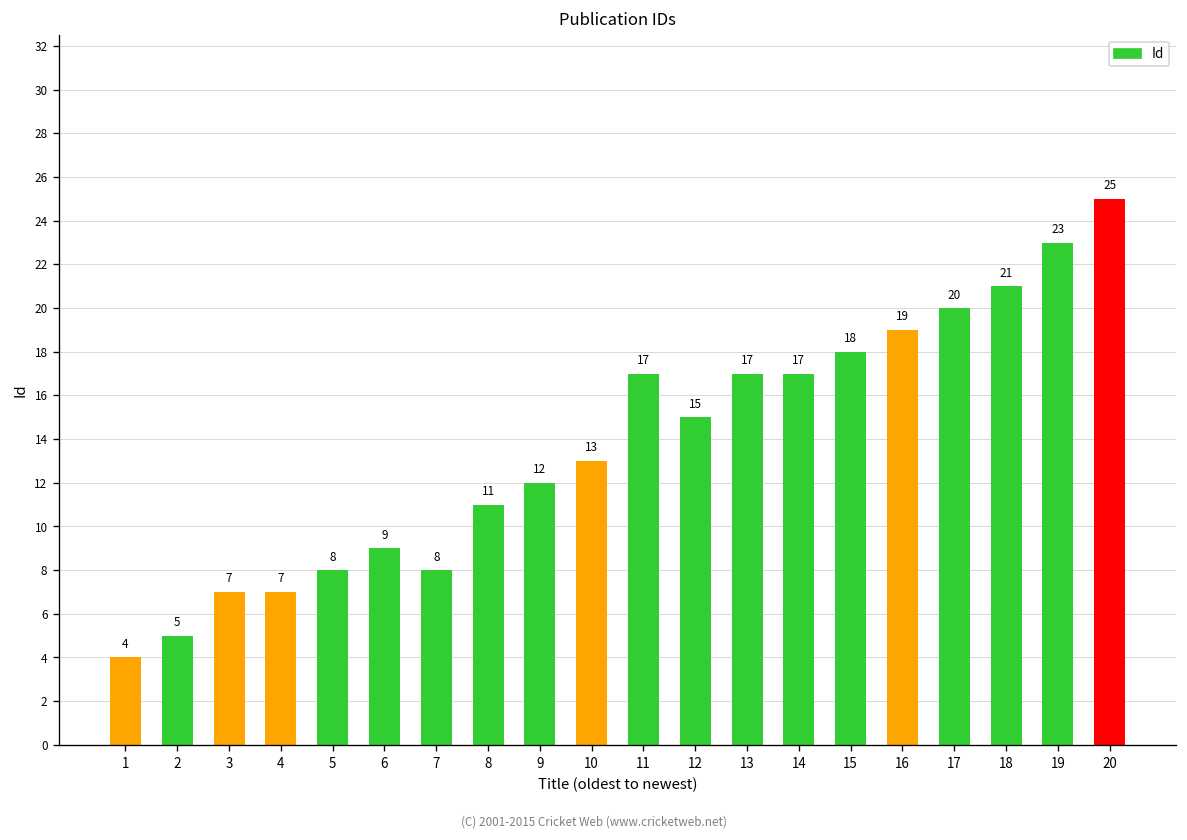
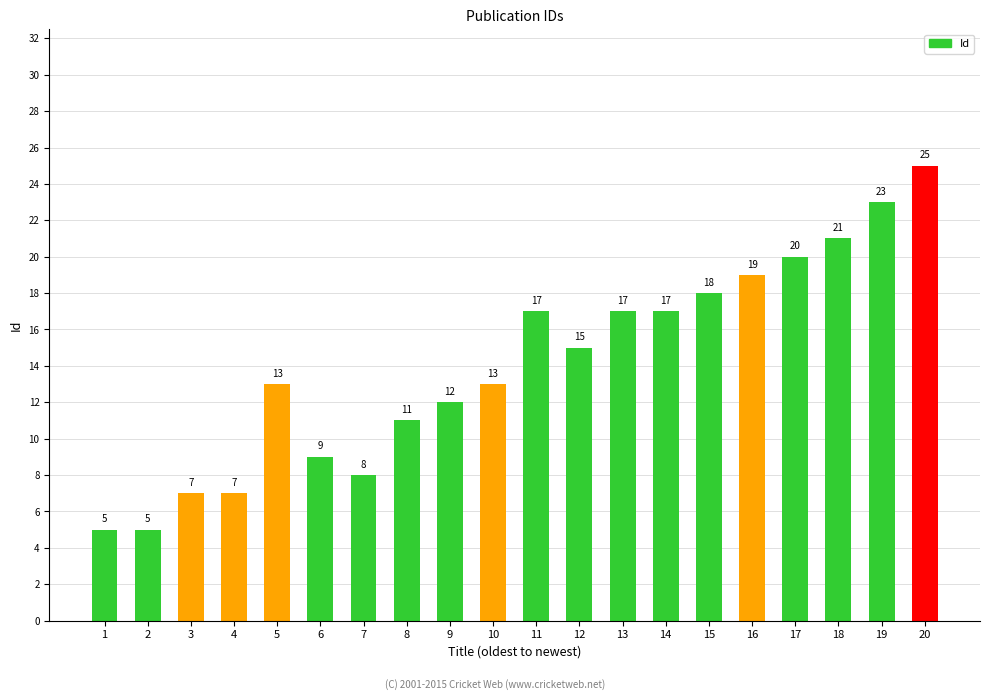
1: 4 -> 5
5: 8 -> 13
